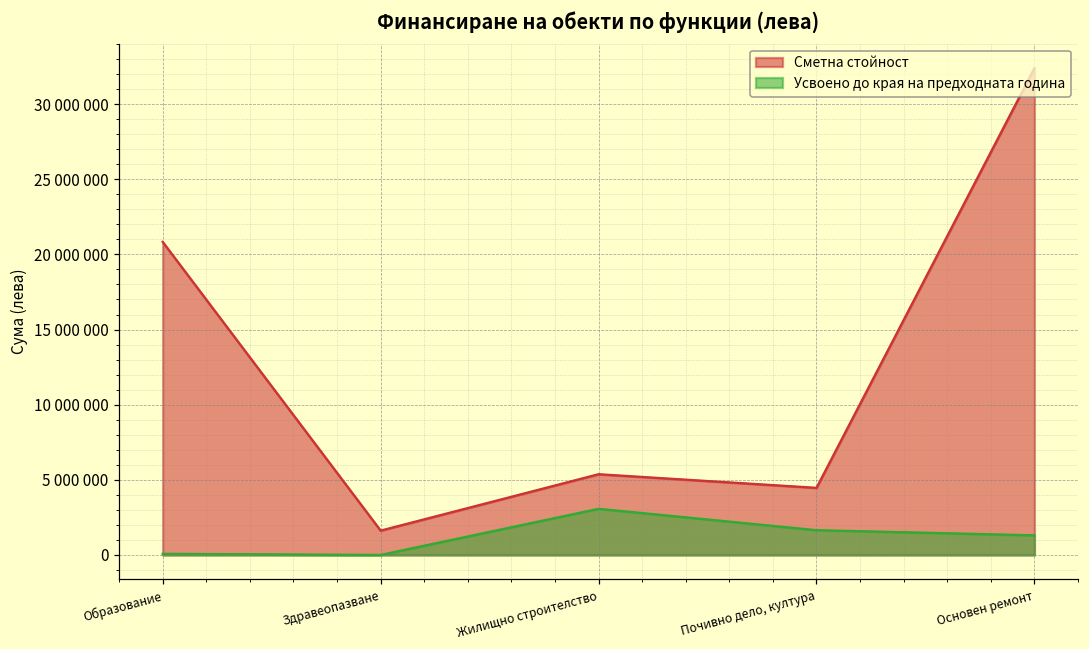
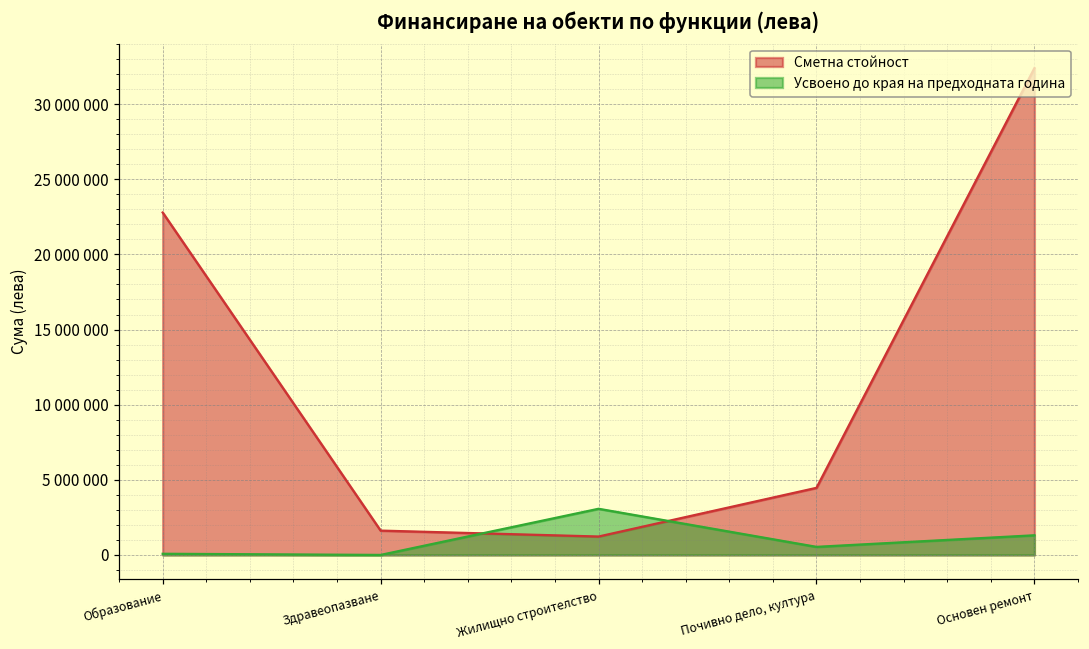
Сметна стойност, Образование: 20800000 -> 22800000
Сметна стойност, Жилищно строителство: 5400000 -> 1200000
Усвоено до края на предходната година, Почивно дело, култура: 1600000 -> 500000
